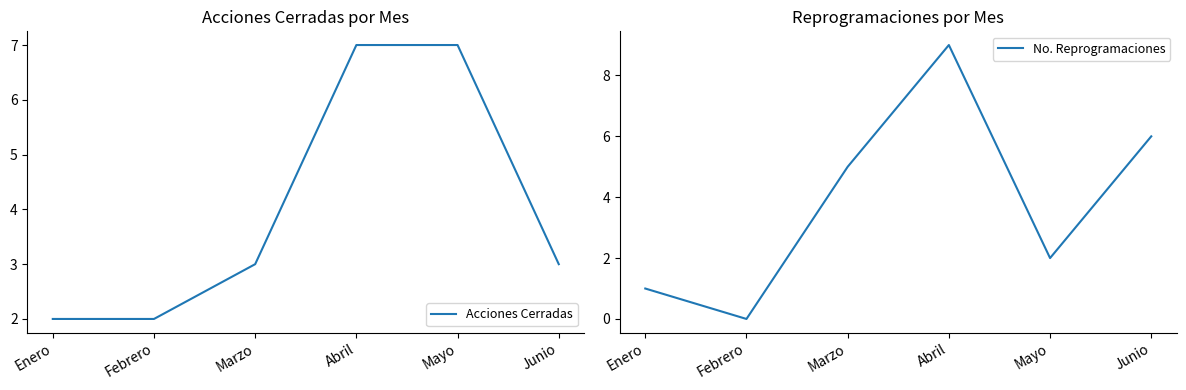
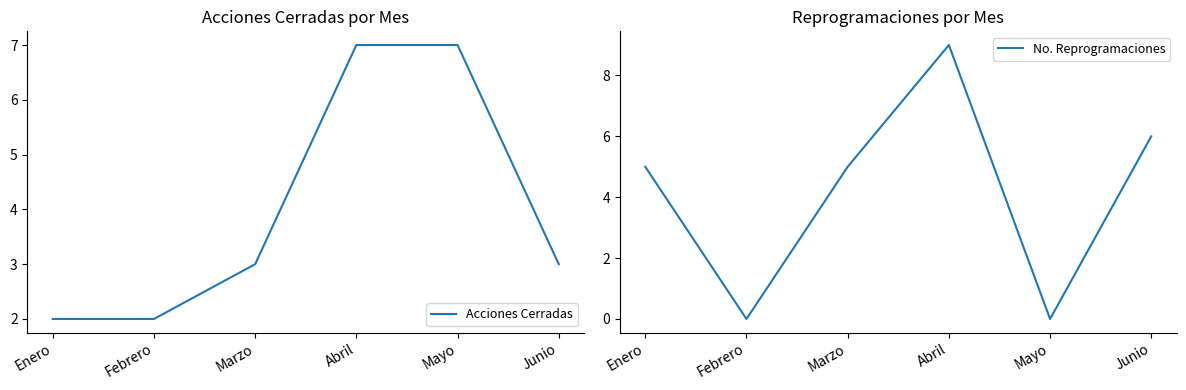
Reprogramaciones por Mes, Enero: 1 -> 5
Reprogramaciones por Mes, Mayo: 2 -> 0
